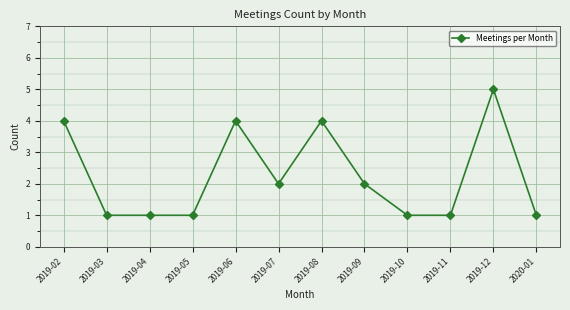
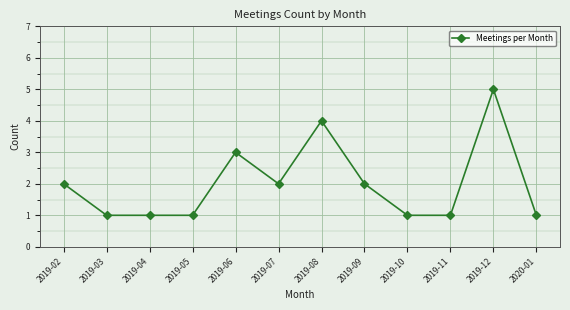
2019-02: 4 -> 2
2019-06: 4 -> 3
